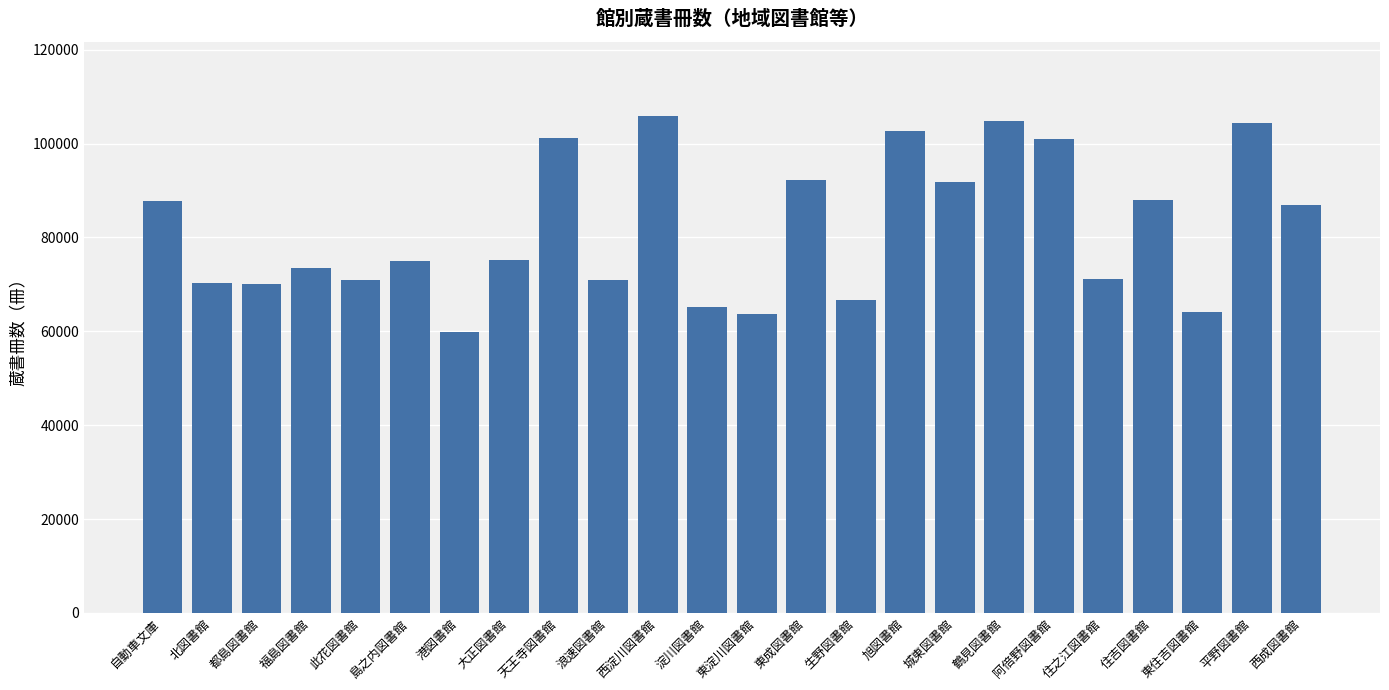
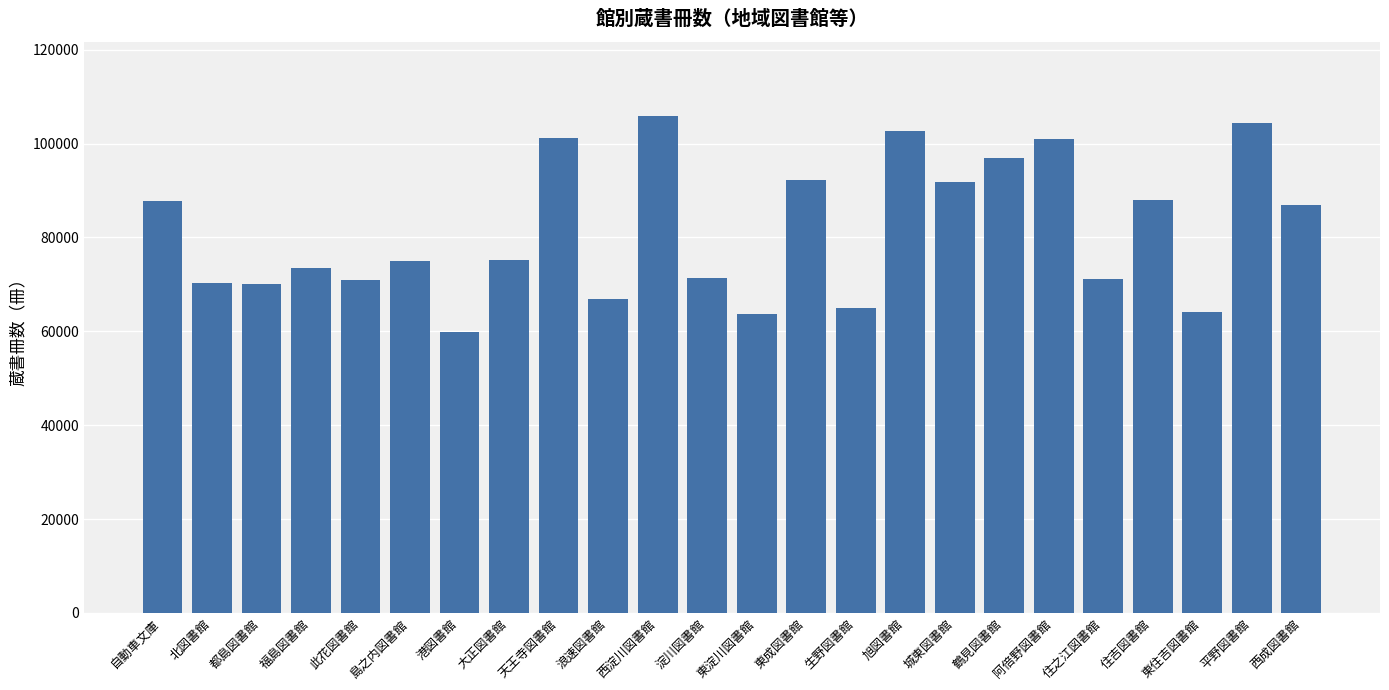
浪速図書館: 71000 -> 67000
淀川図書館: 65000 -> 71000
生野図書館: 67000 -> 65000
鶴見図書館: 105000 -> 97000
